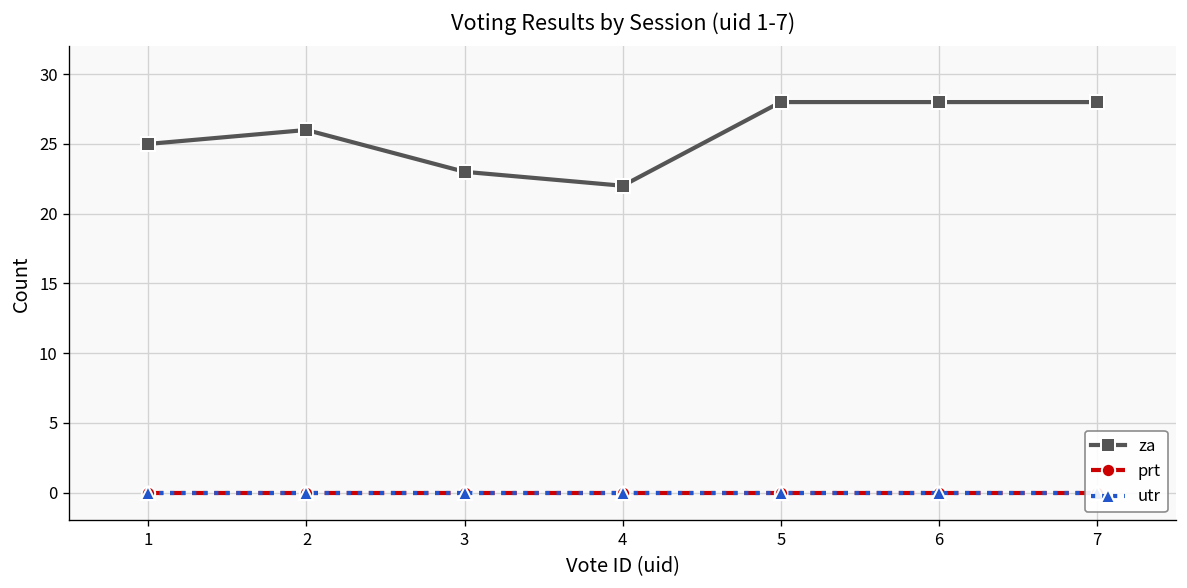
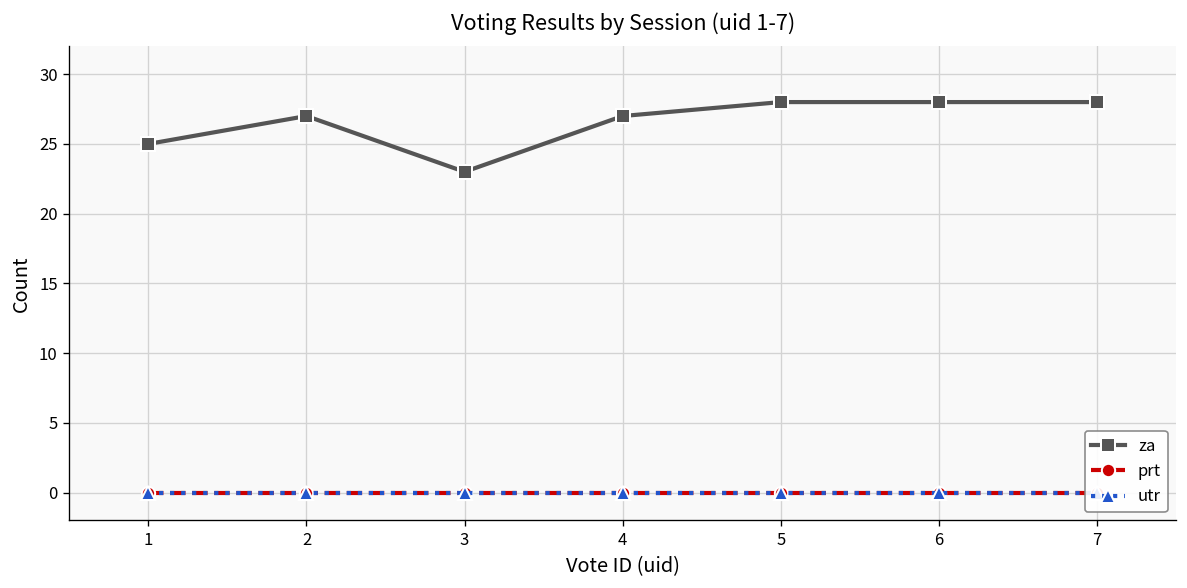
za, 2: 26 -> 27
za, 4: 22 -> 27
